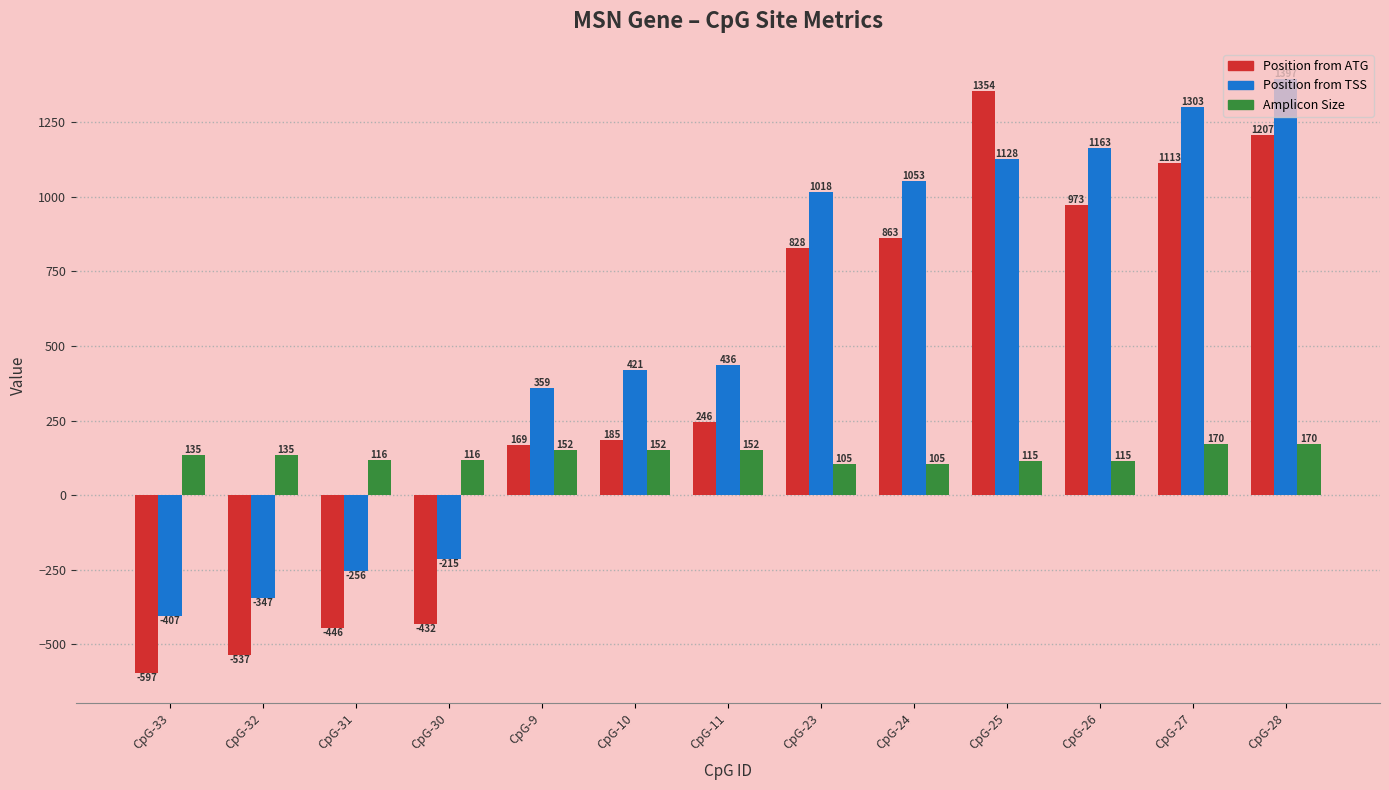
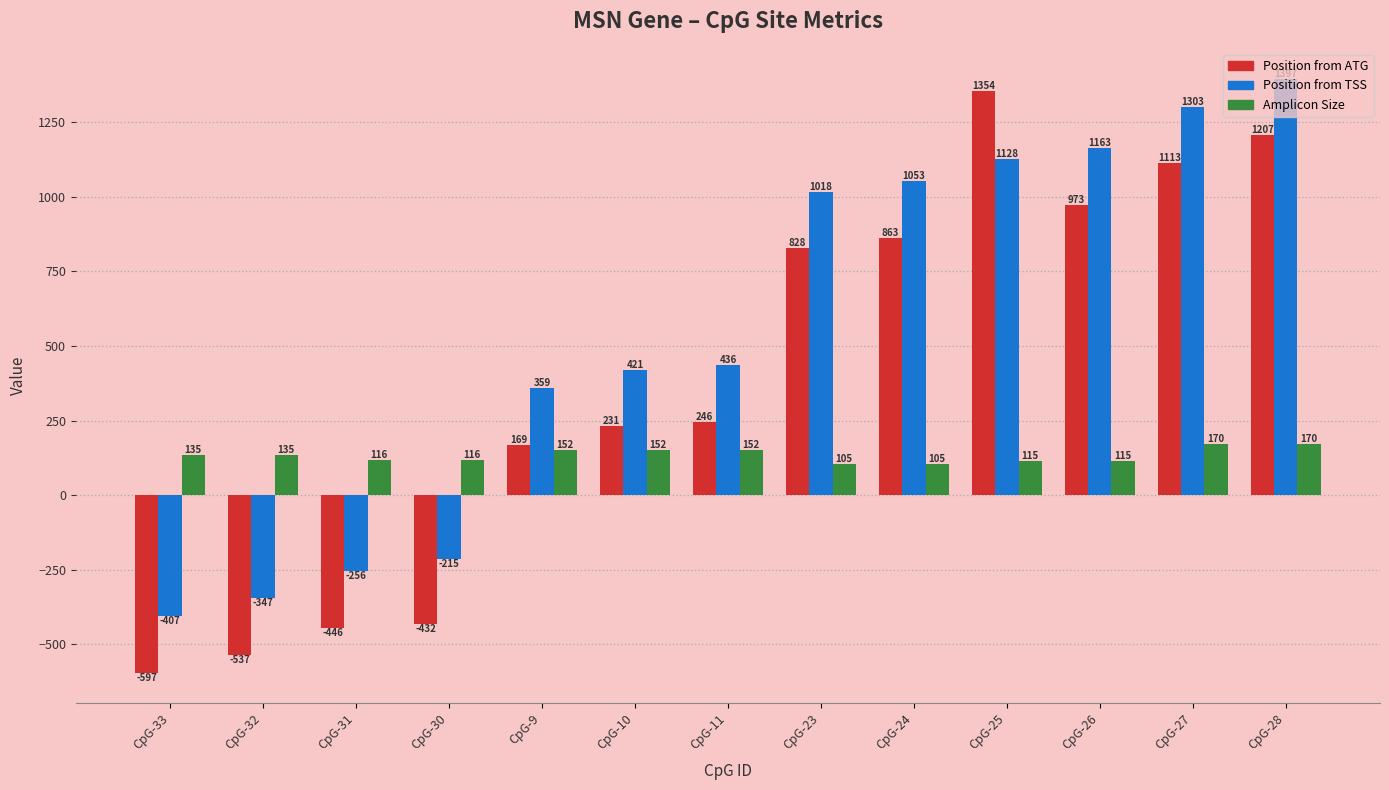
Position from ATG, CpG-10: 185 -> 231
